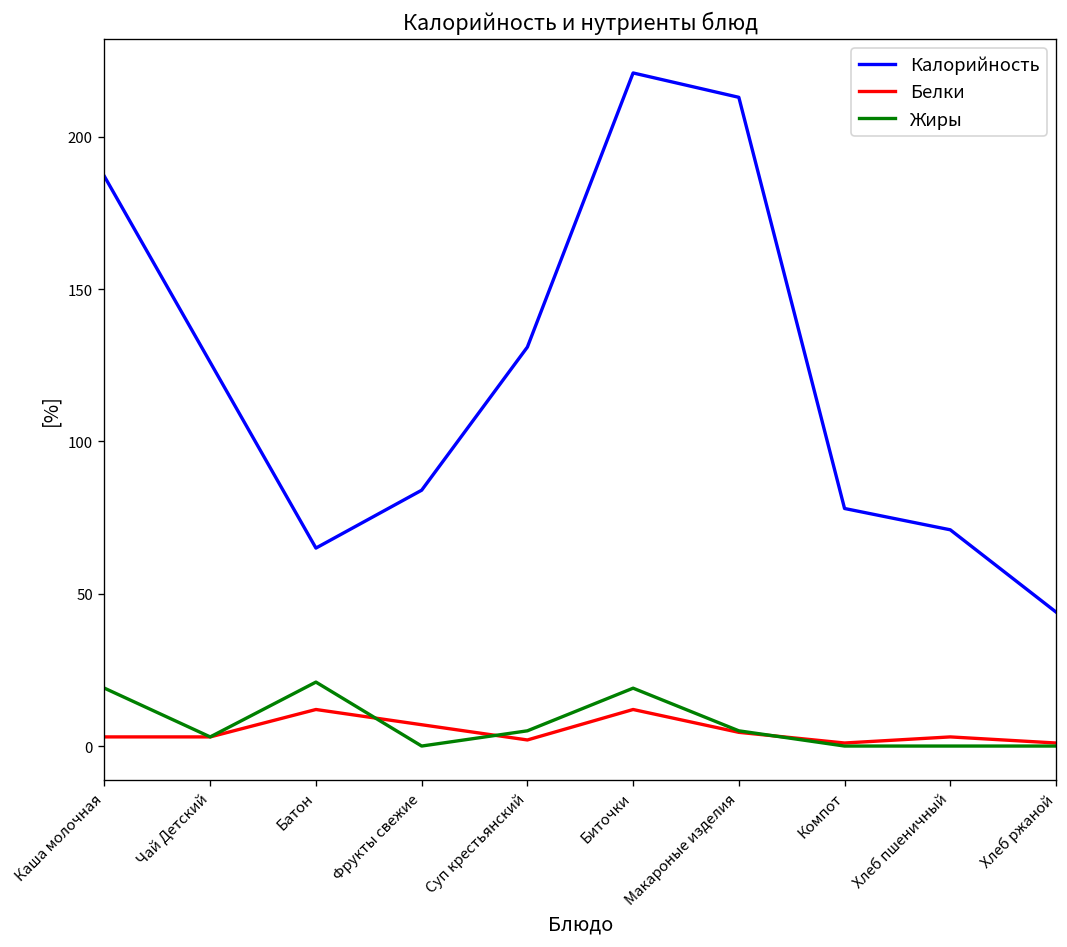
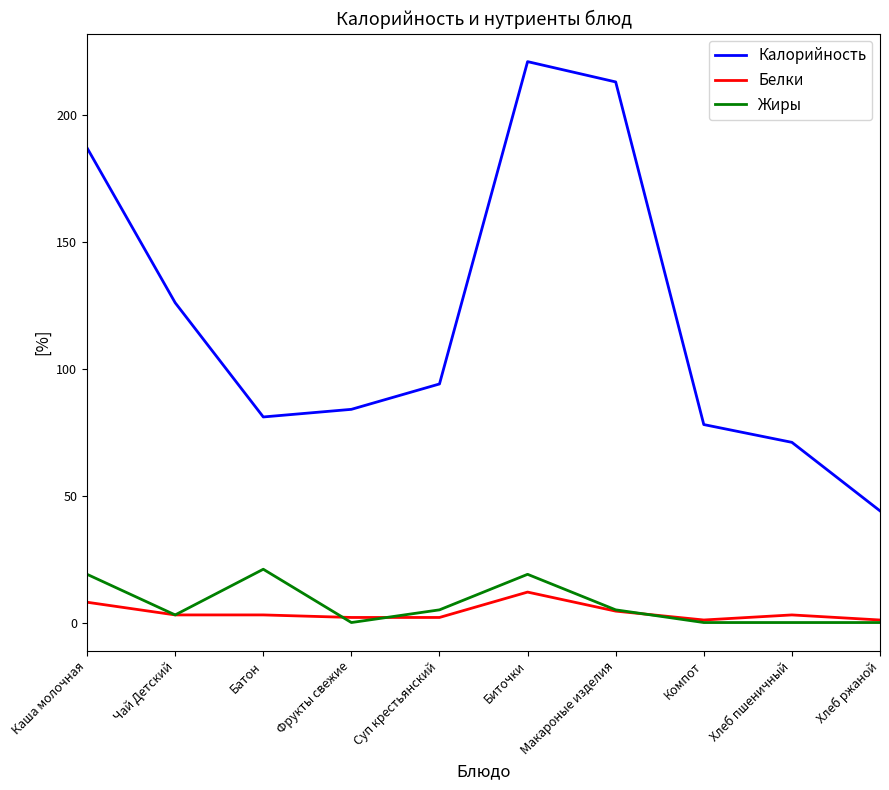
Белки, Каша молочная: 3 -> 8
Калорийность, Батон: 65 -> 81
Белки, Батон: 12 -> 3
Белки, Фрукты свежие: 7 -> 2
Калорийность, Суп крестьянский: 131 -> 94
